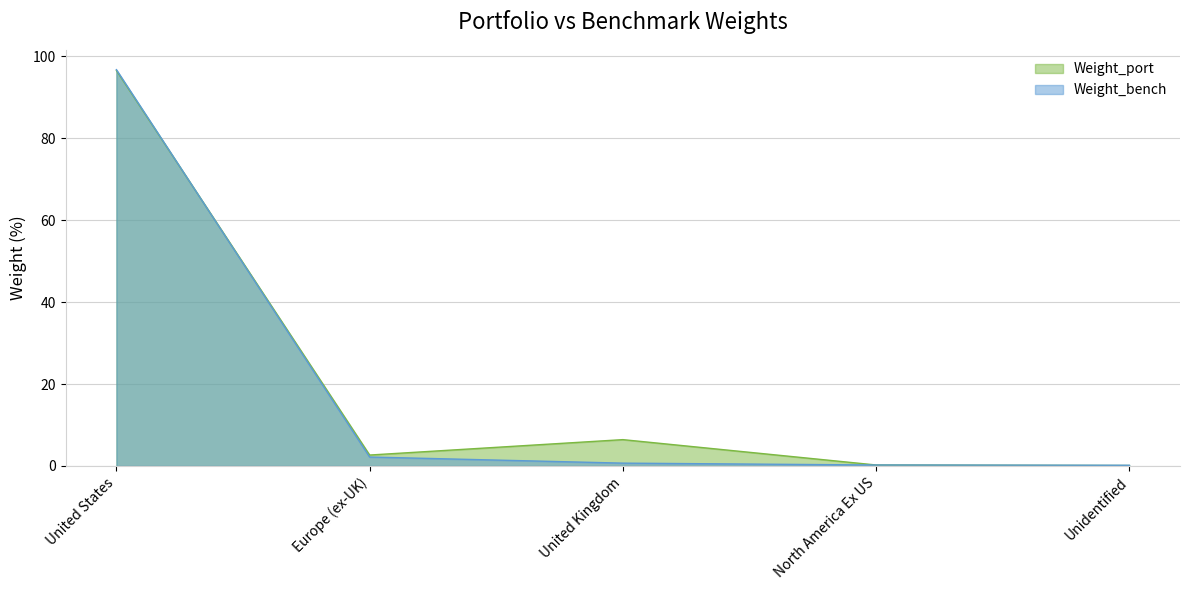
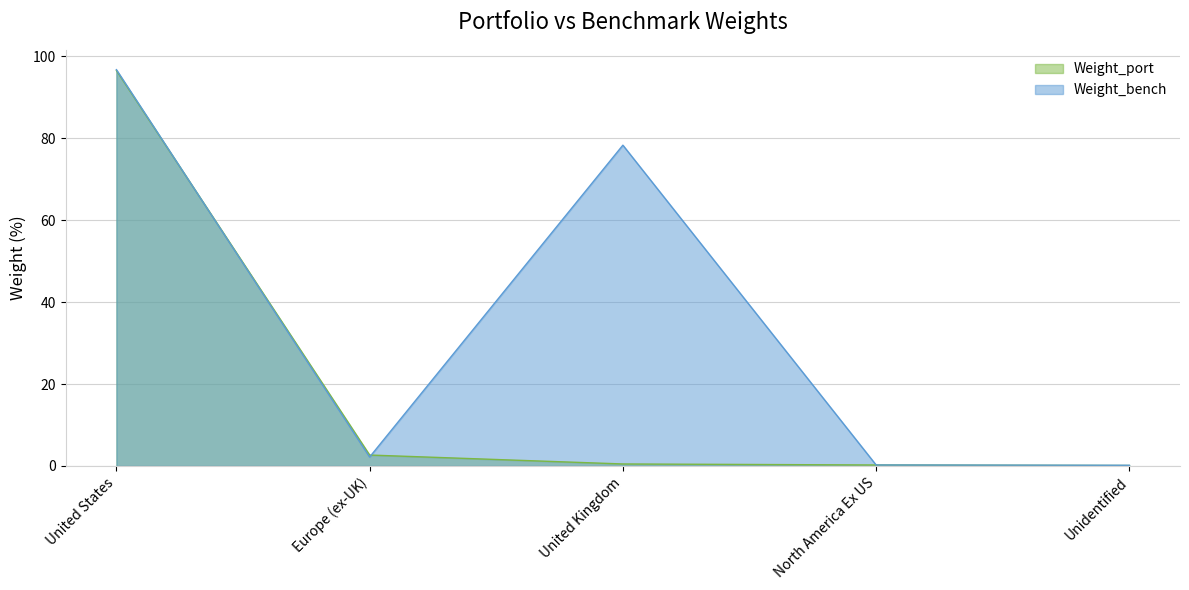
Weight_port, United Kingdom: 6 -> 0
Weight_bench, United Kingdom: 1 -> 78
